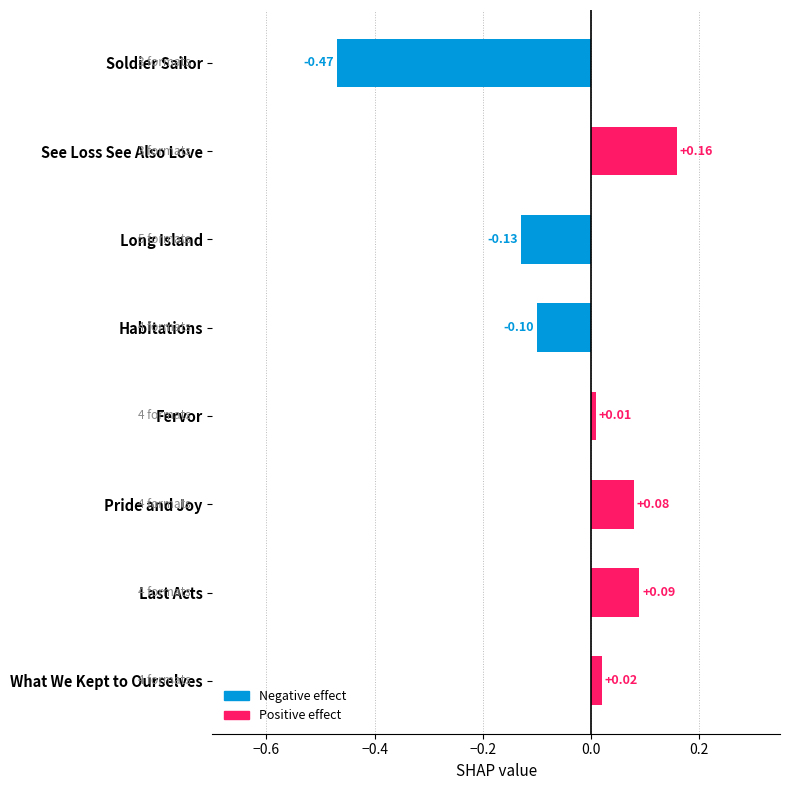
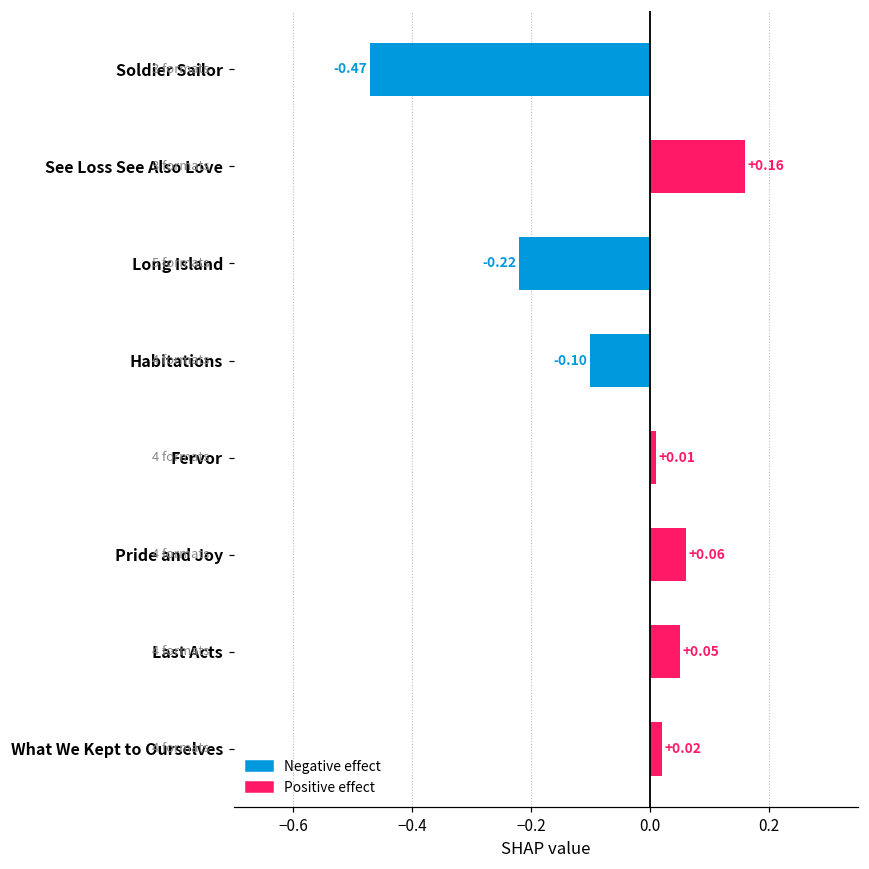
Long Island: -0.13 -> -0.22
Pride and Joy: +0.08 -> +0.06
Last Acts: +0.09 -> +0.05
